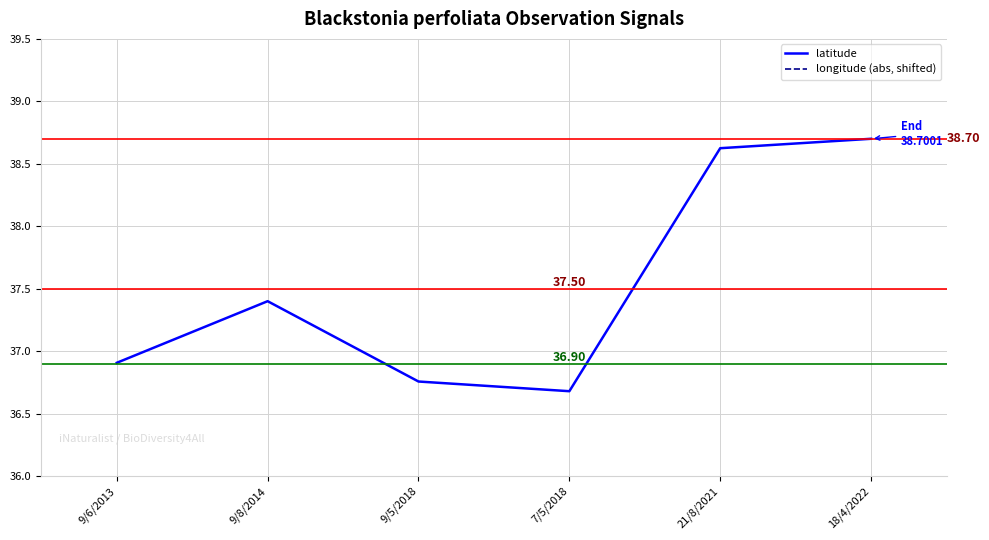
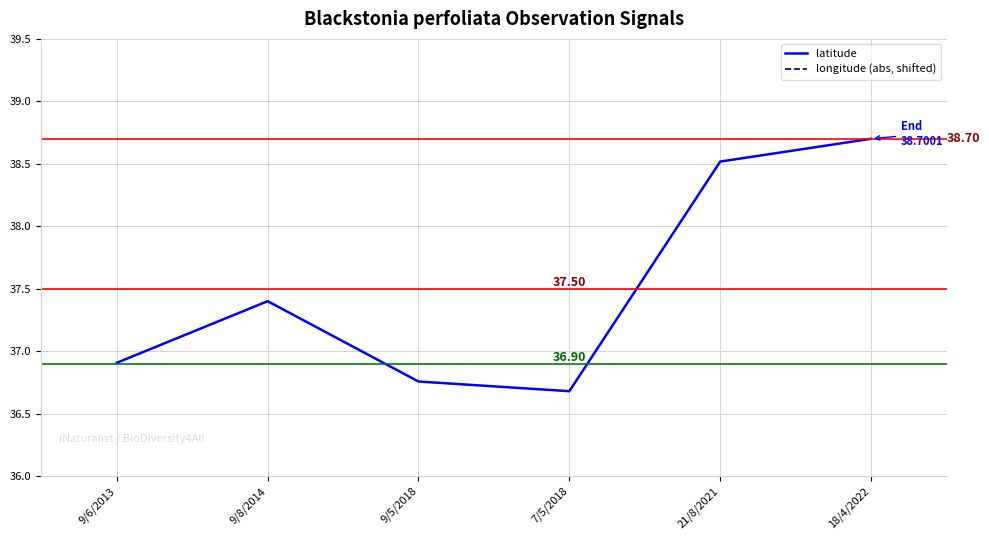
latitude, 21/8/2021: 38.62 -> 38.52
